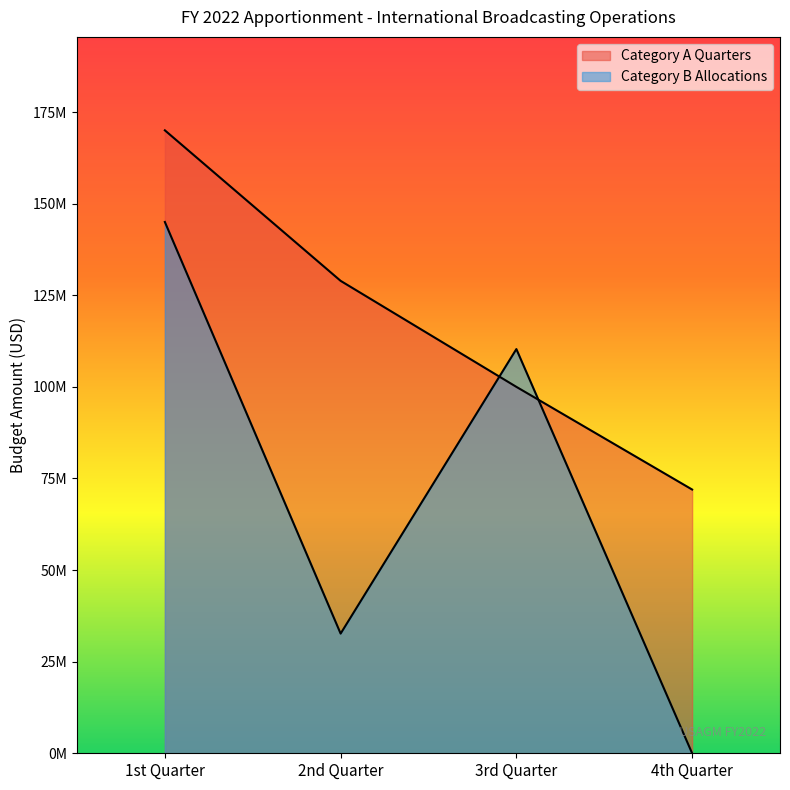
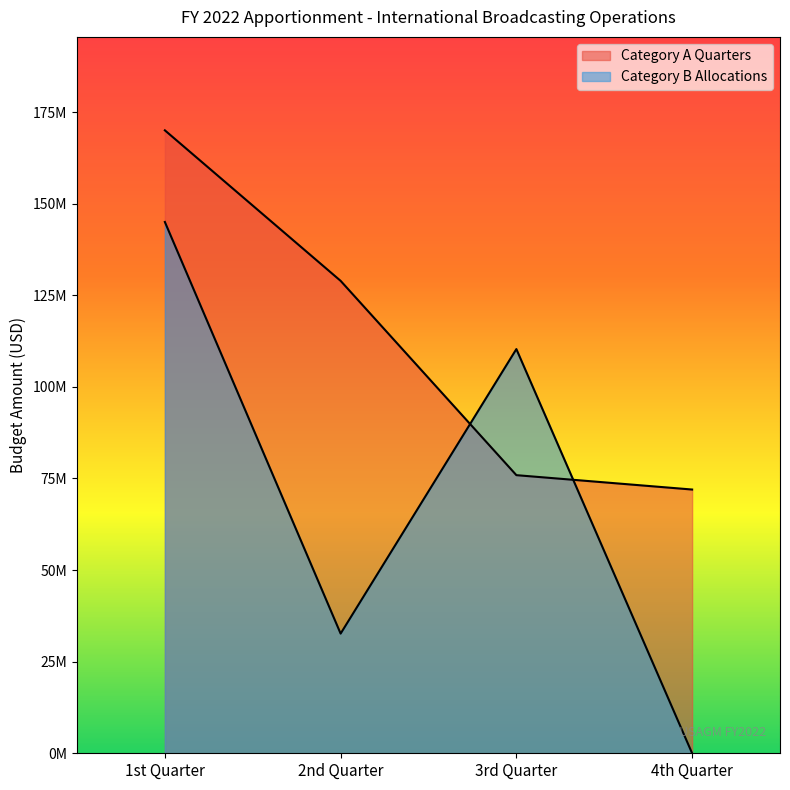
Category A Quarters, 3rd Quarter: 100000000 -> 76000000
